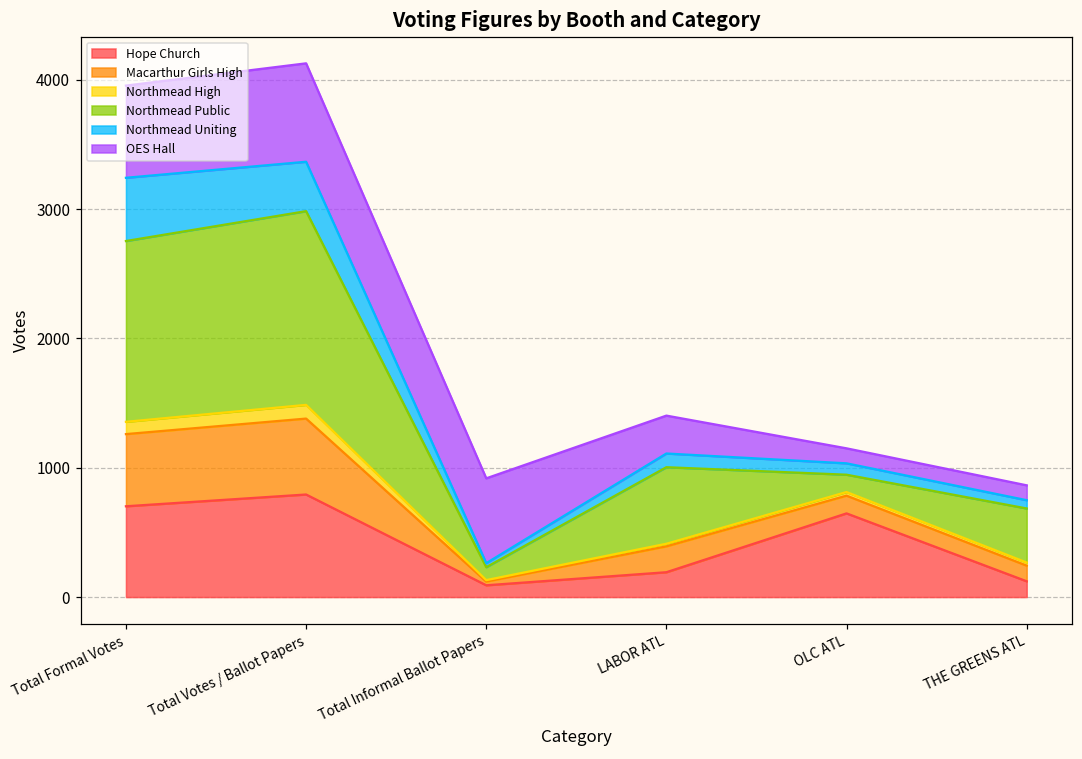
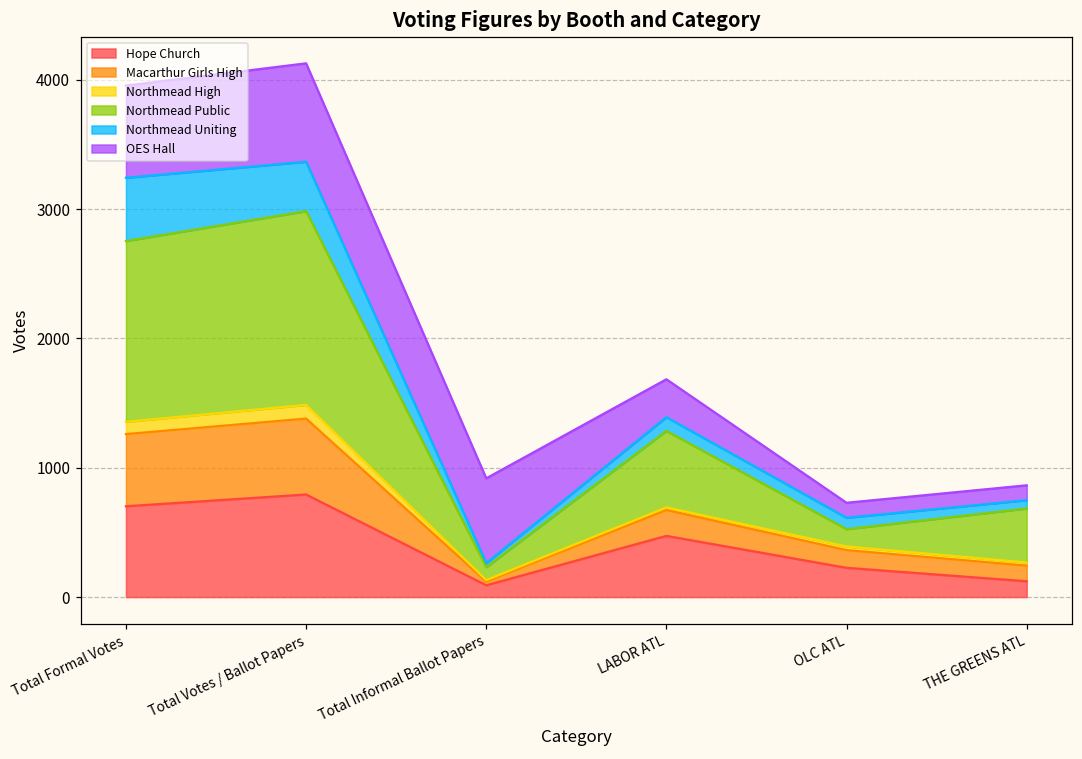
Hope Church, LABOR ATL: 190 -> 470
Hope Church, OLC ATL: 650 -> 230
